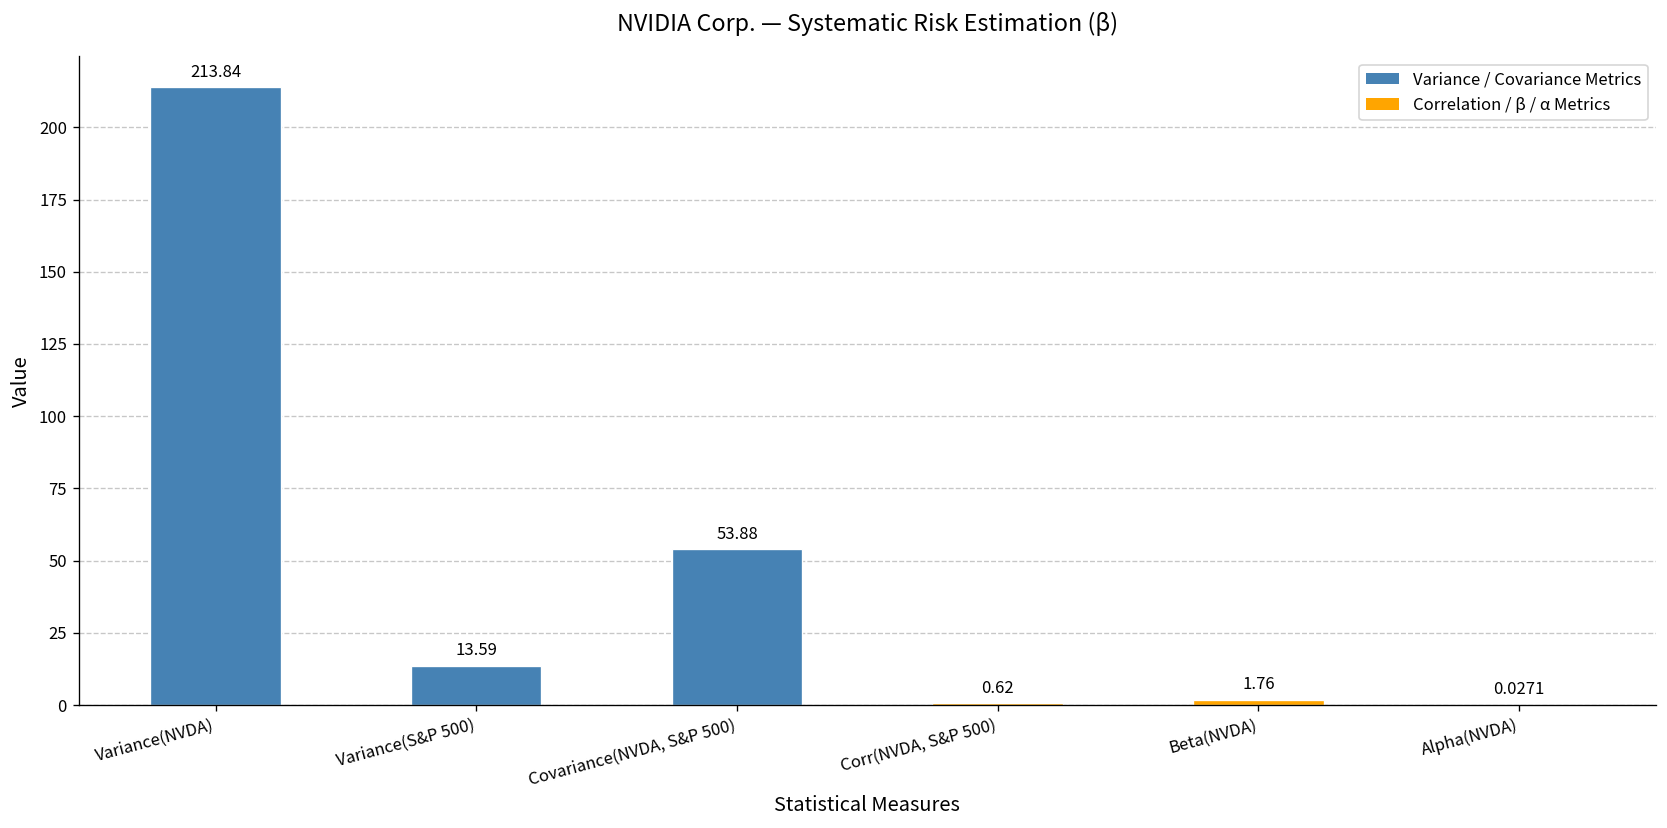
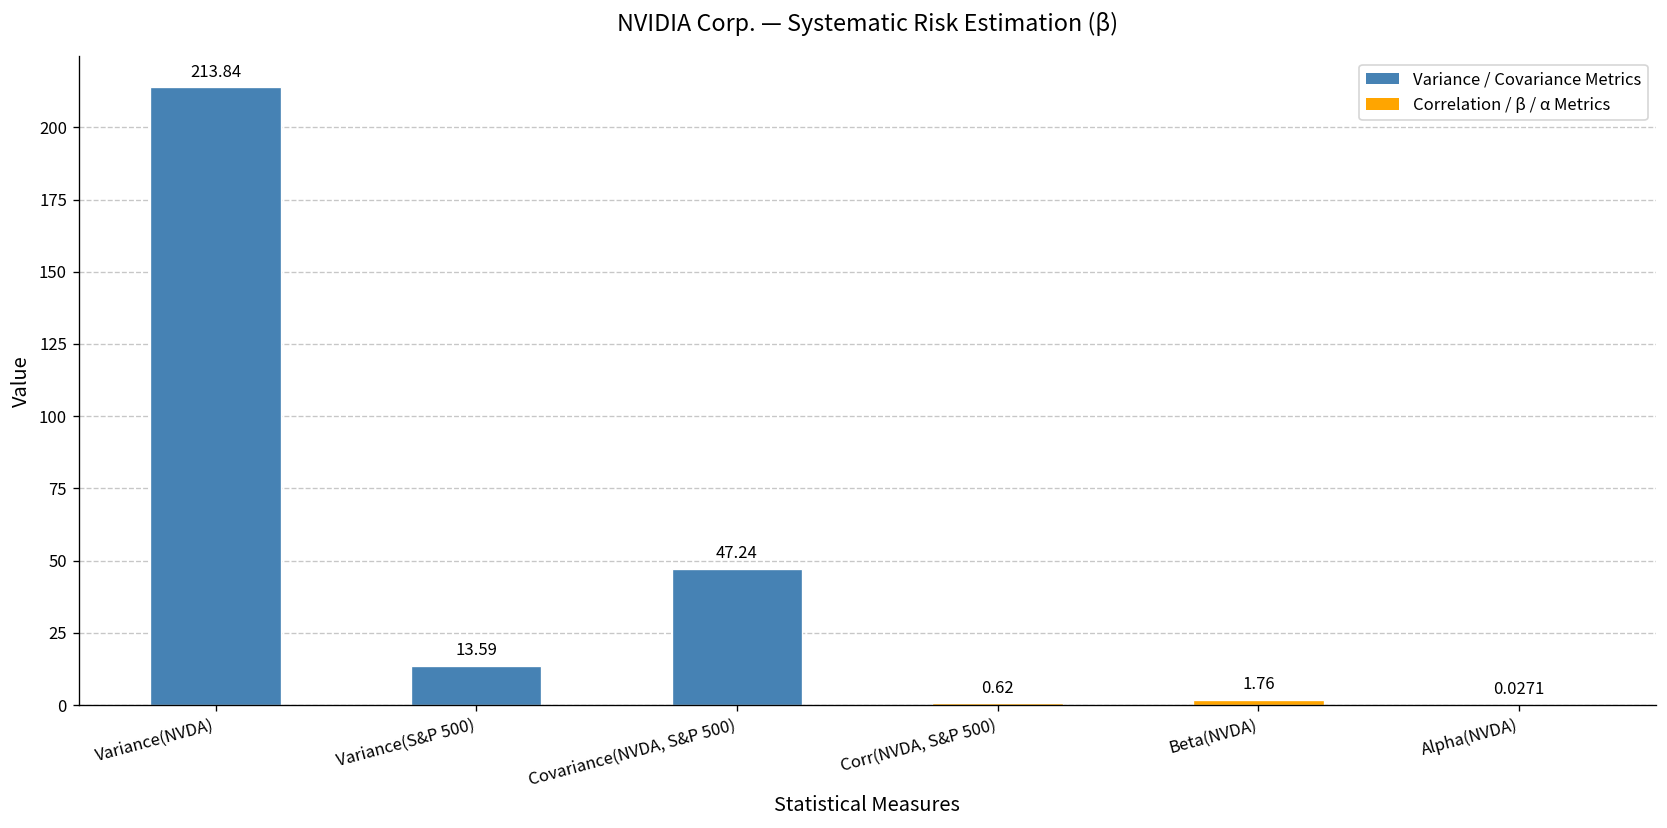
Covariance(NVDA, S&P 500): 53.88 -> 47.24
